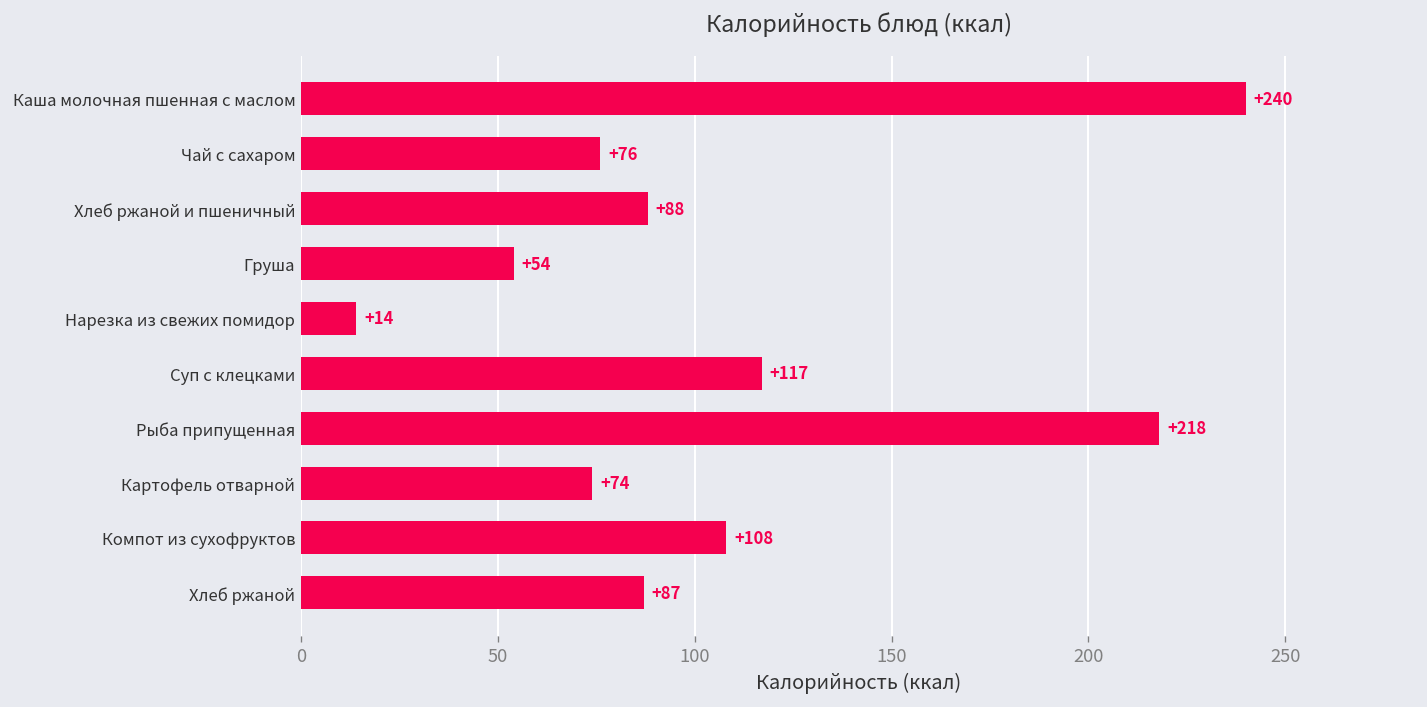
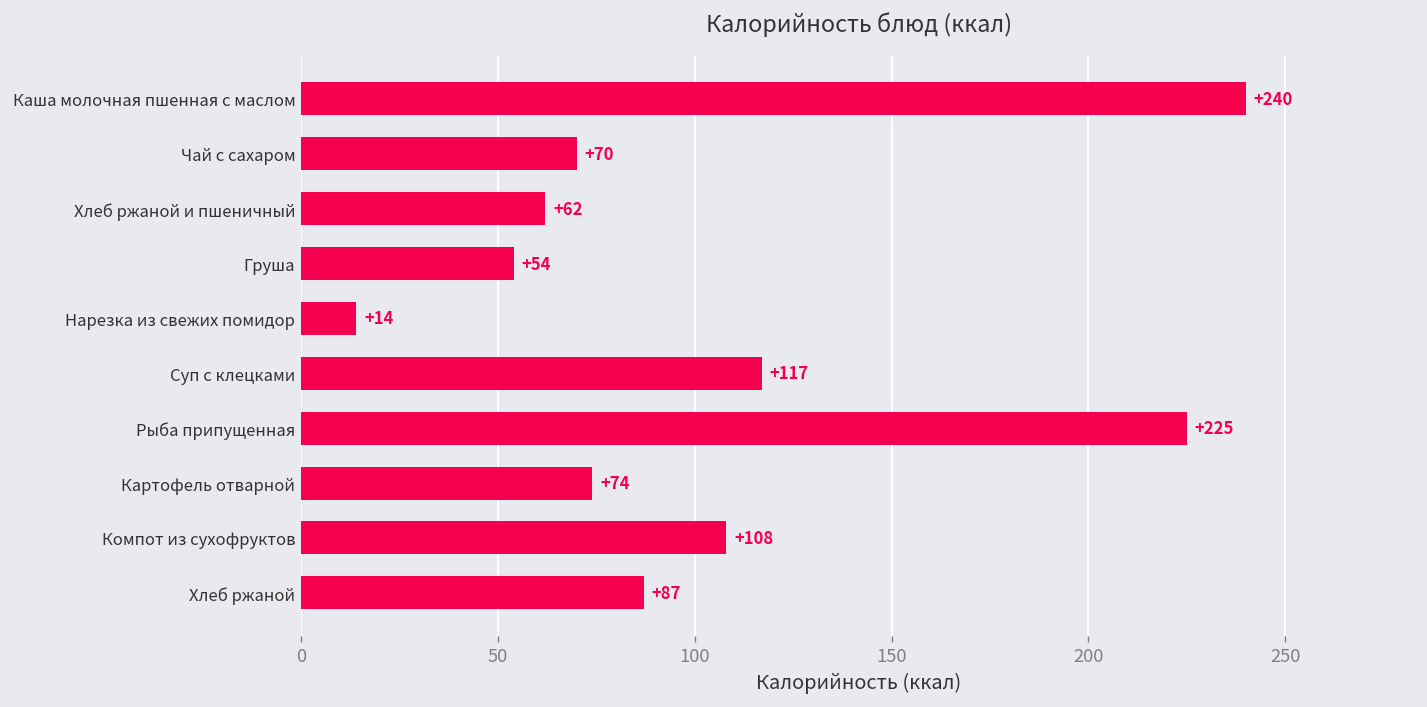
Чай с сахаром: +76 -> +70
Хлеб ржаной и пшеничный: +88 -> +62
Рыба припущенная: +218 -> +225
